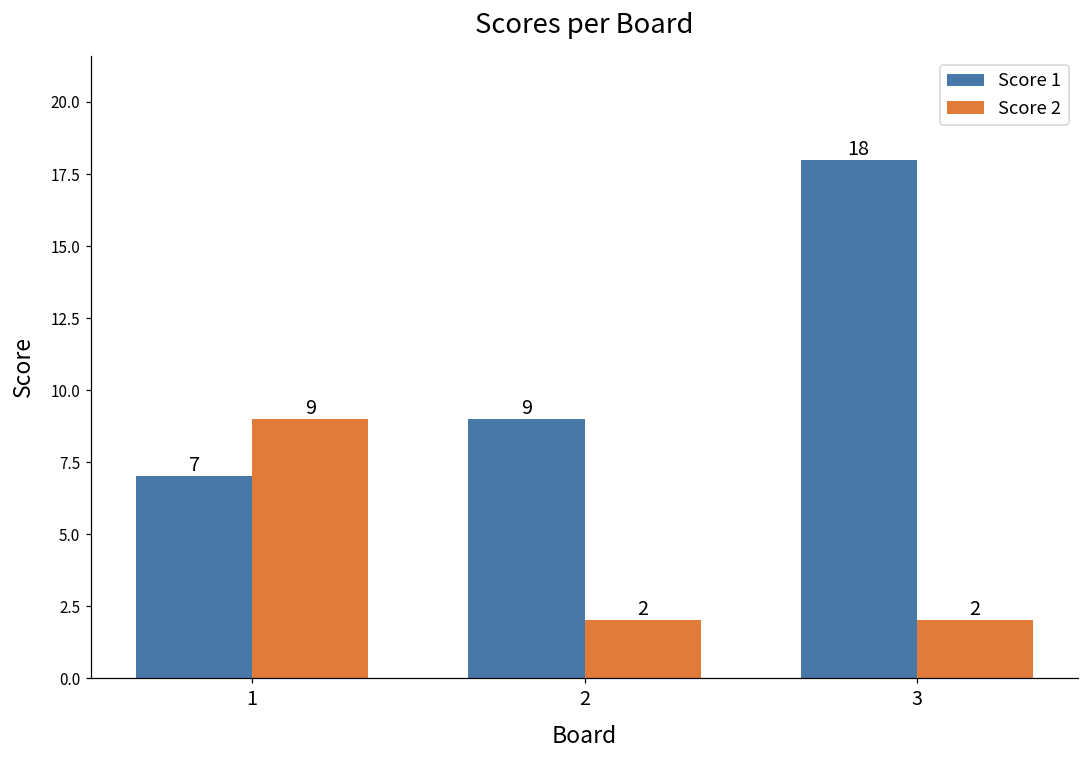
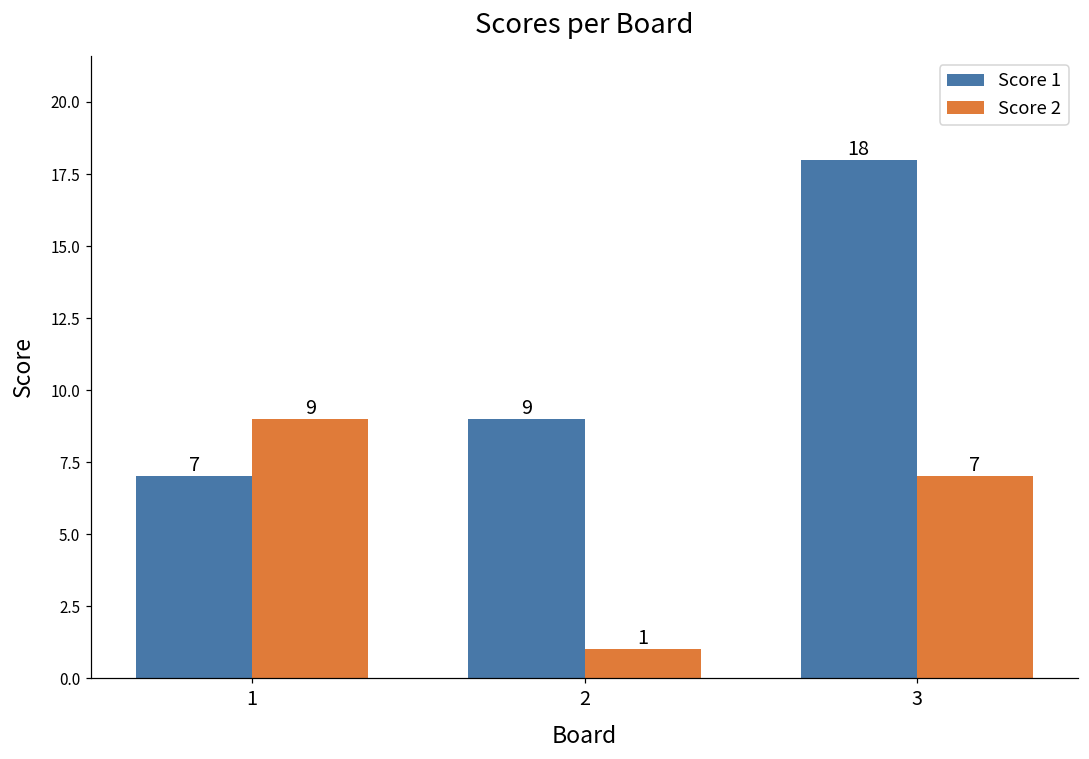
Score 2, 2: 2 -> 1
Score 2, 3: 2 -> 7
